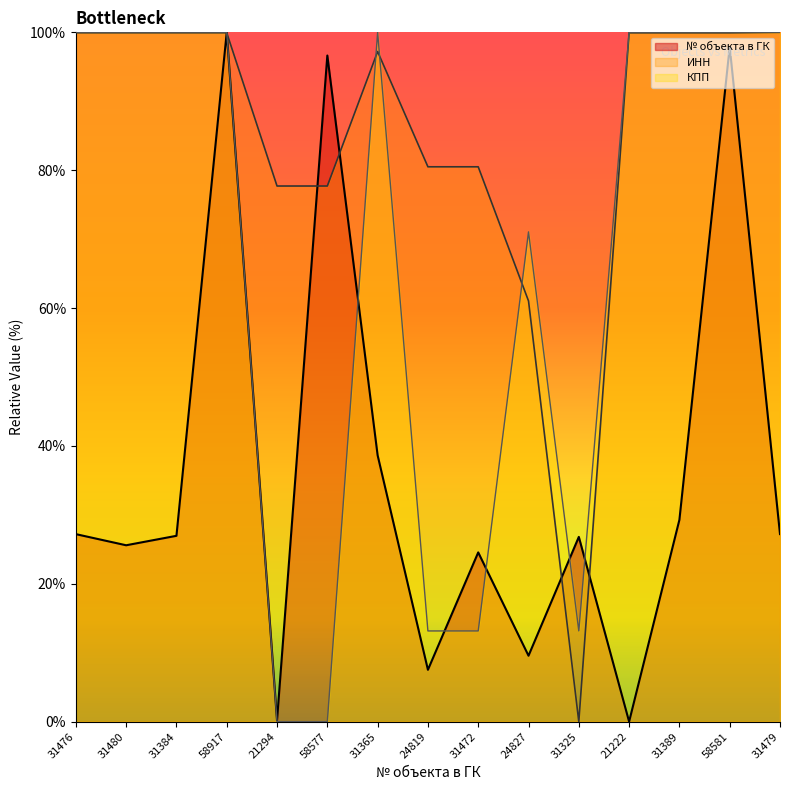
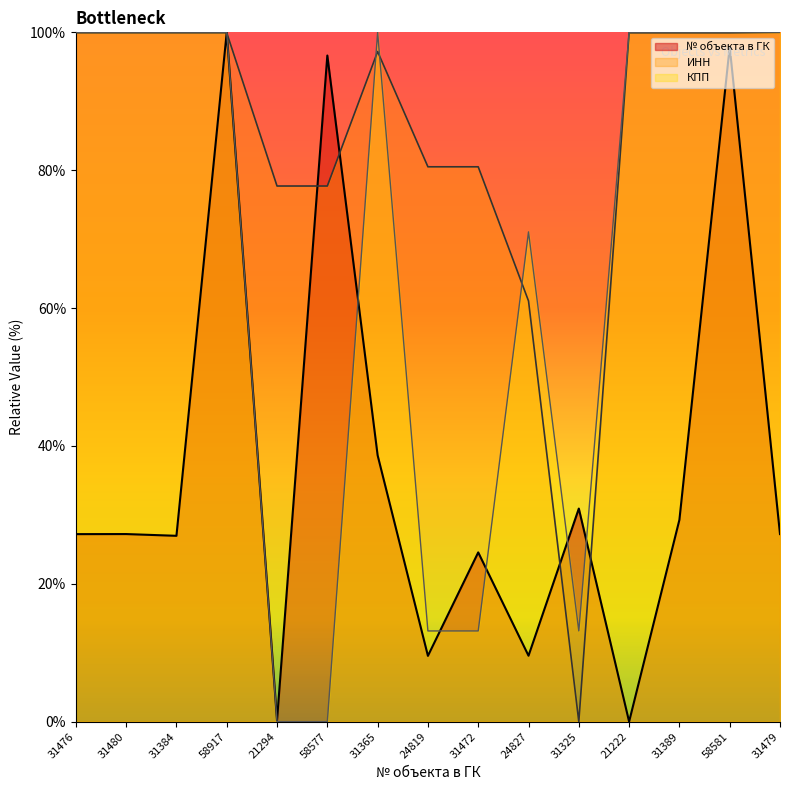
№ объекта в ГК, 31480: 26% -> 27%
№ объекта в ГК, 24819: 8% -> 10%
№ объекта в ГК, 31325: 27% -> 31%
